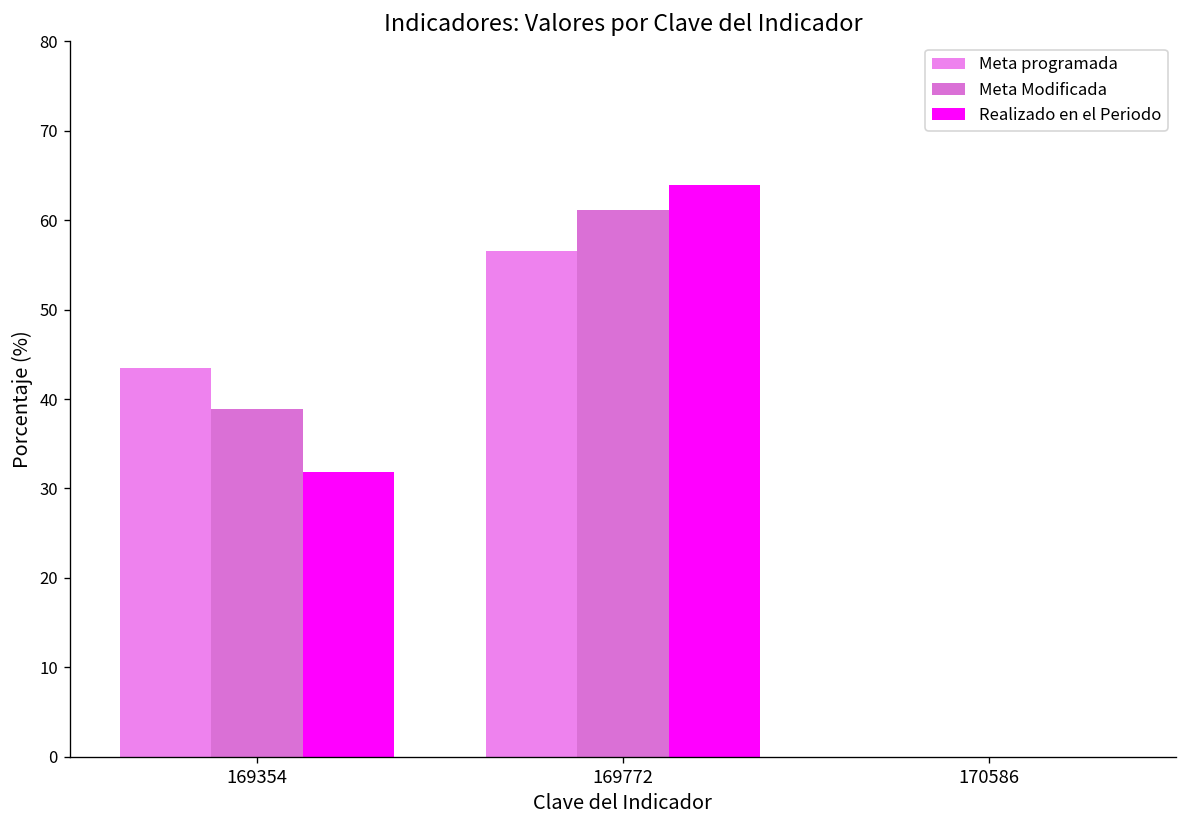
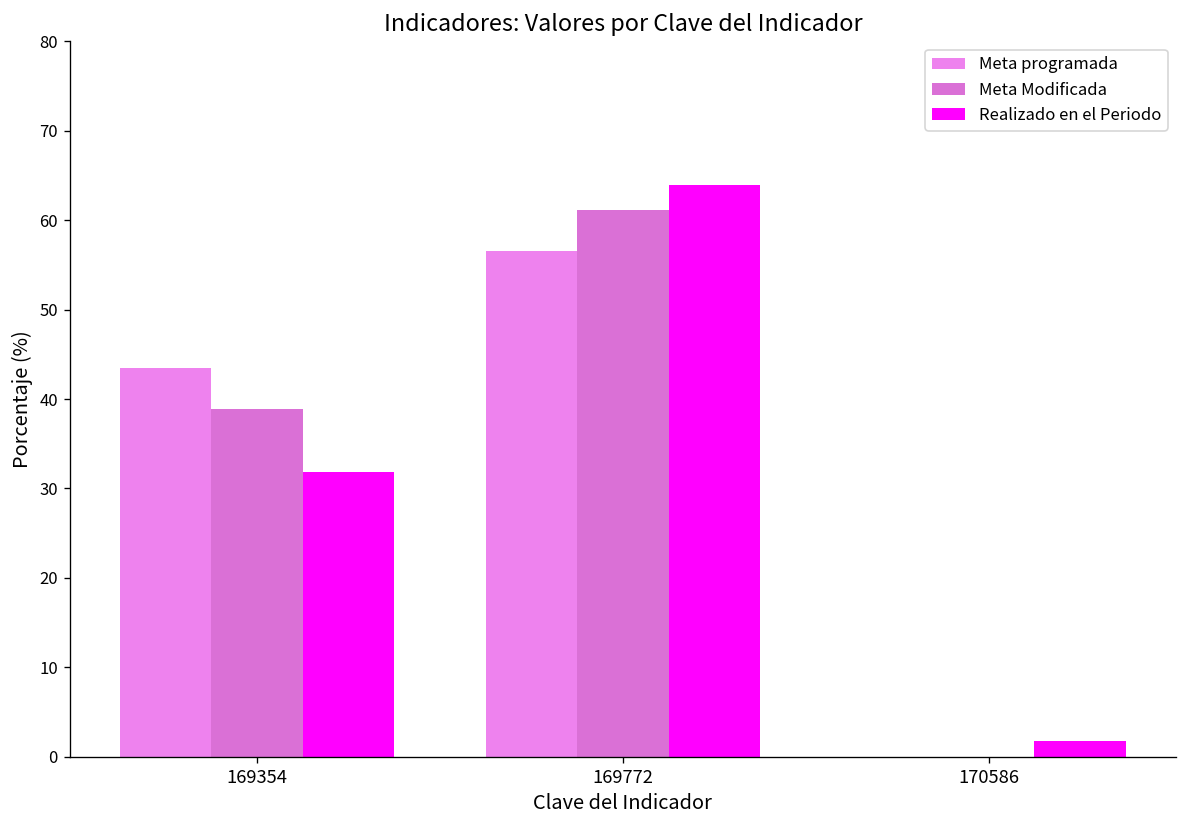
Realizado en el Periodo, 170586: 0 -> 2
